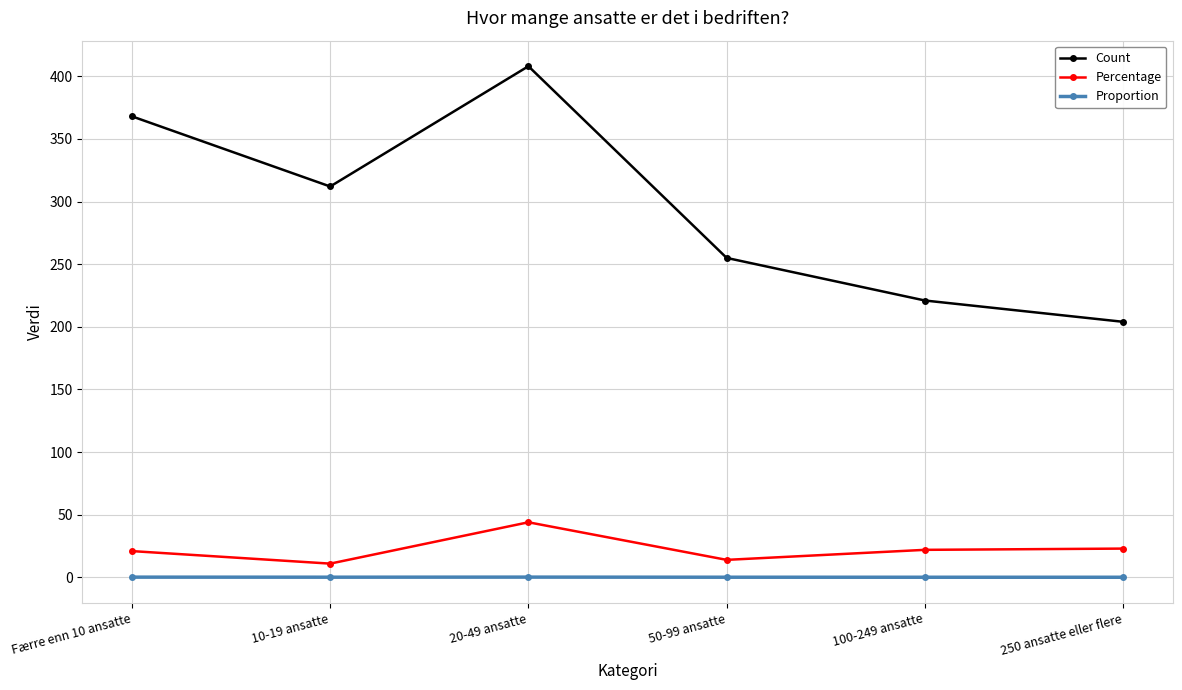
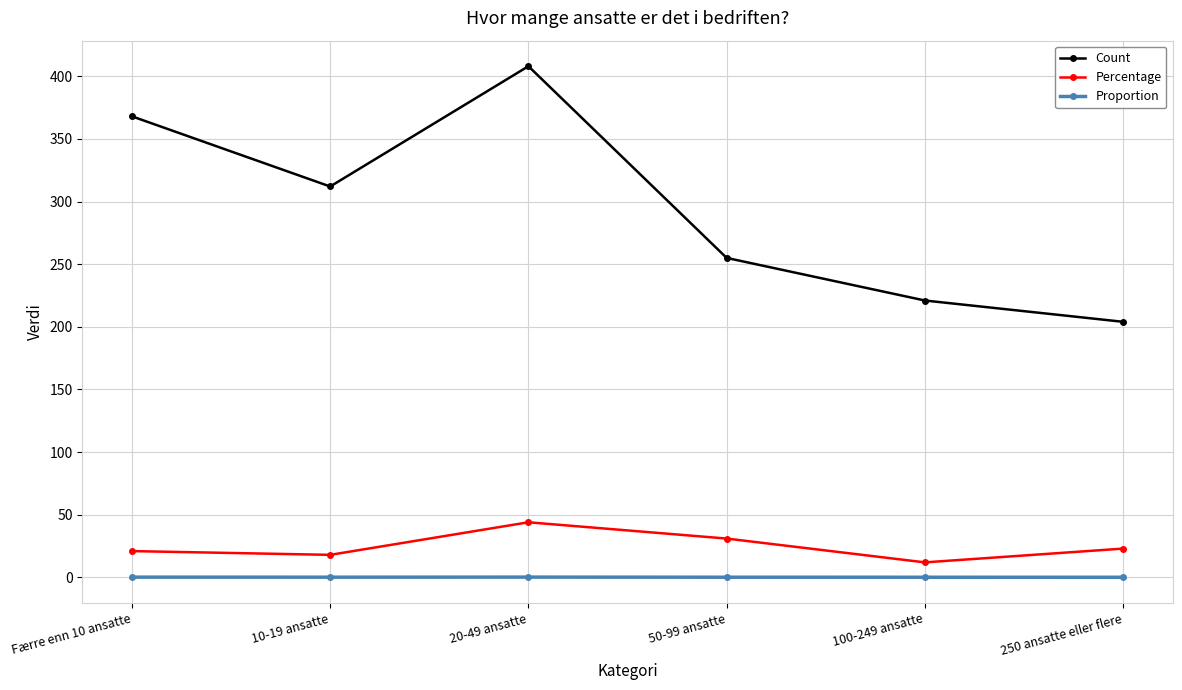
Percentage, 10-19 ansatte: 11 -> 18
Percentage, 50-99 ansatte: 14 -> 31
Percentage, 100-249 ansatte: 22 -> 12
